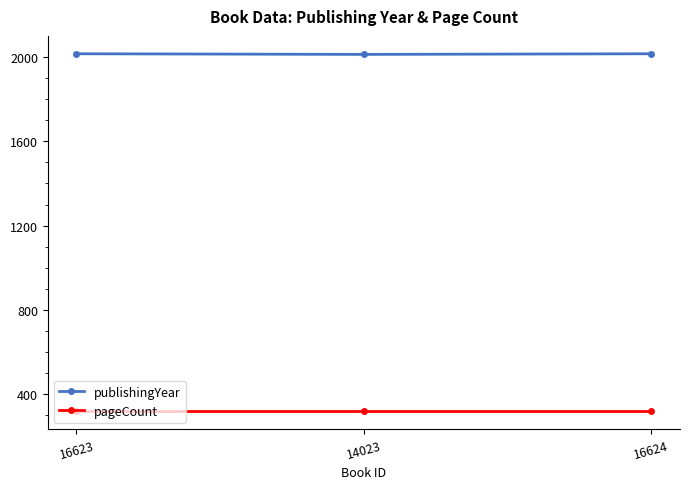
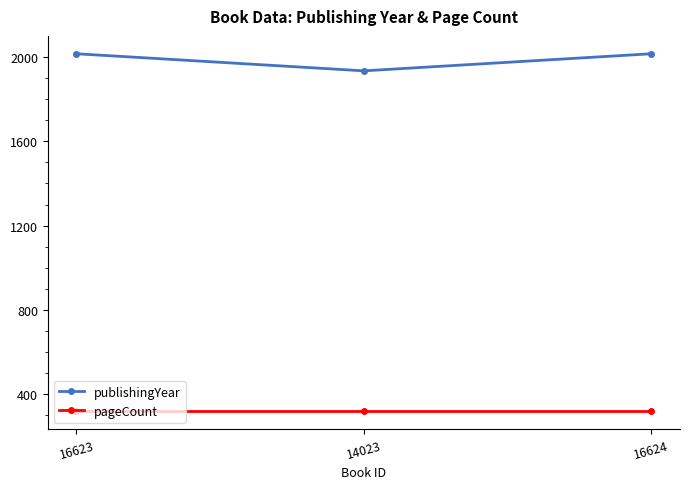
publishingYear, 14023: 2010 -> 1930
